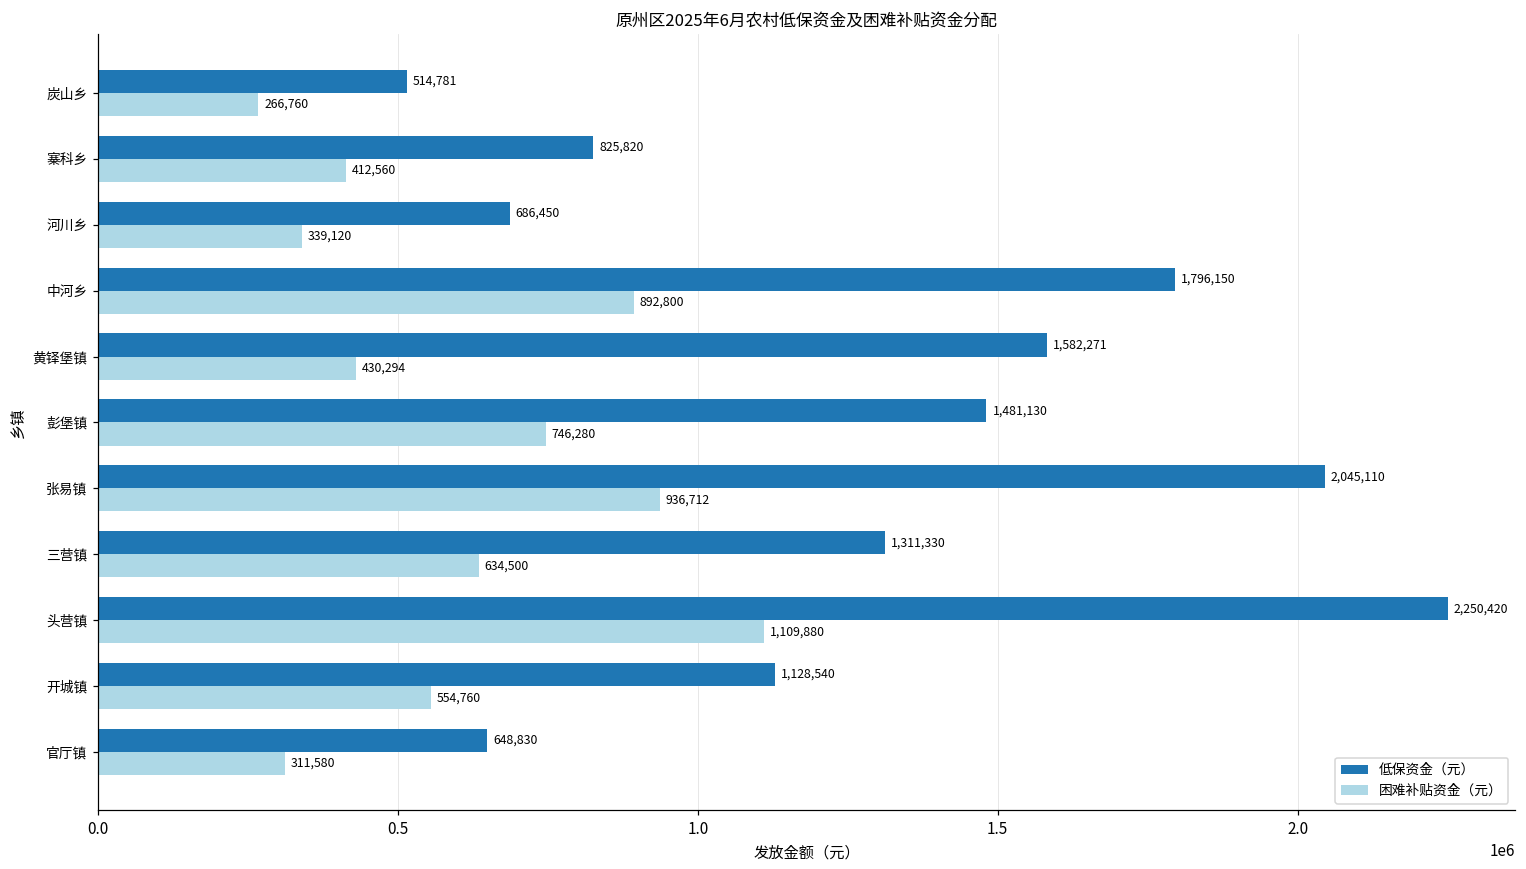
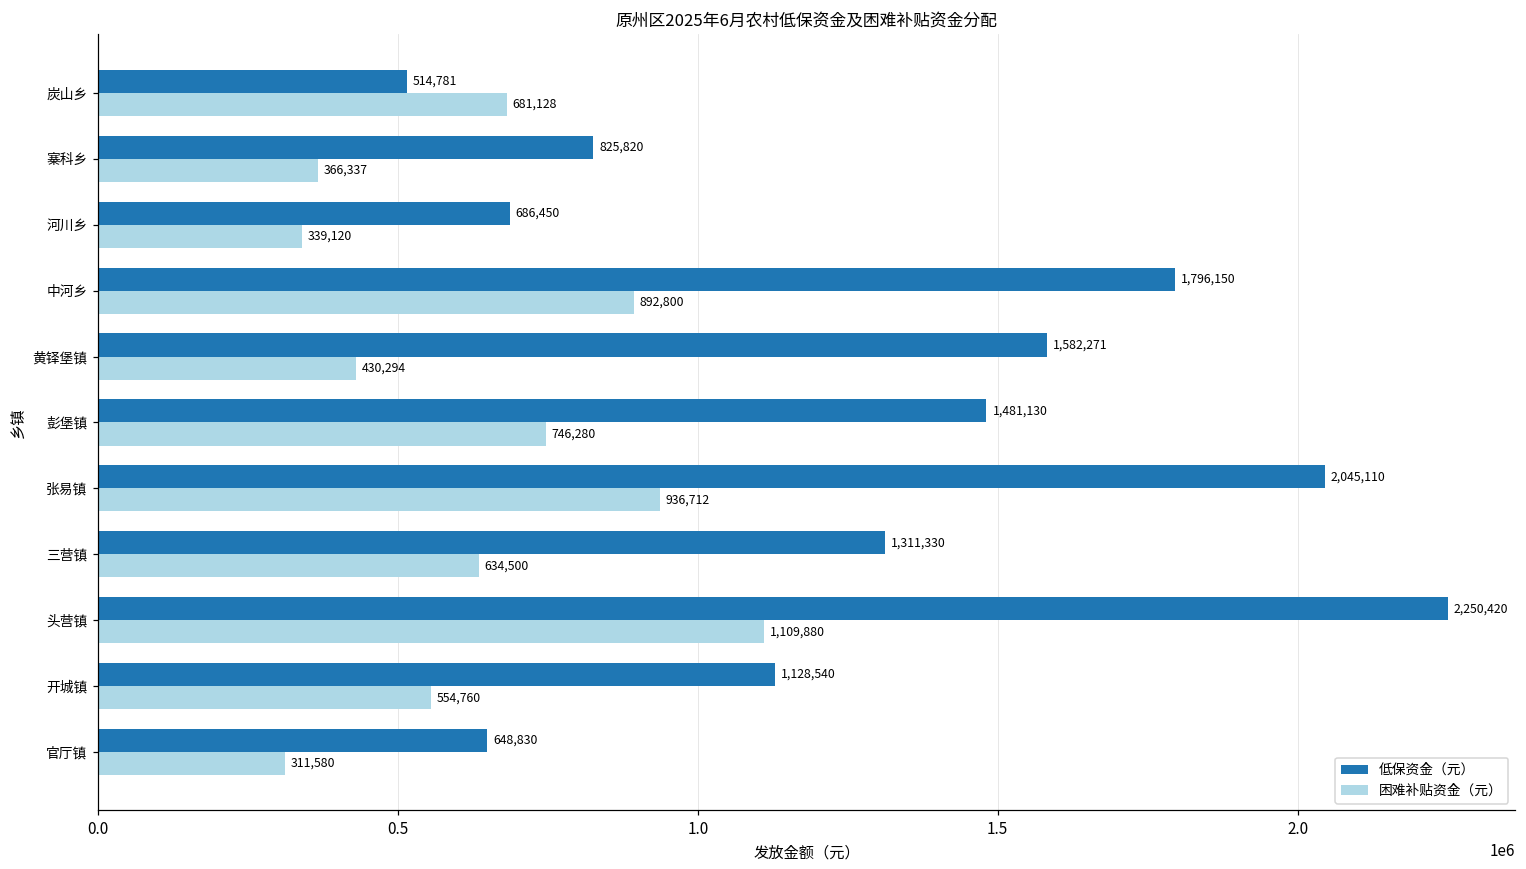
困难补贴资金（元）, 炭山乡: 266,760 -> 681,128
困难补贴资金（元）, 寨科乡: 412,560 -> 366,337
